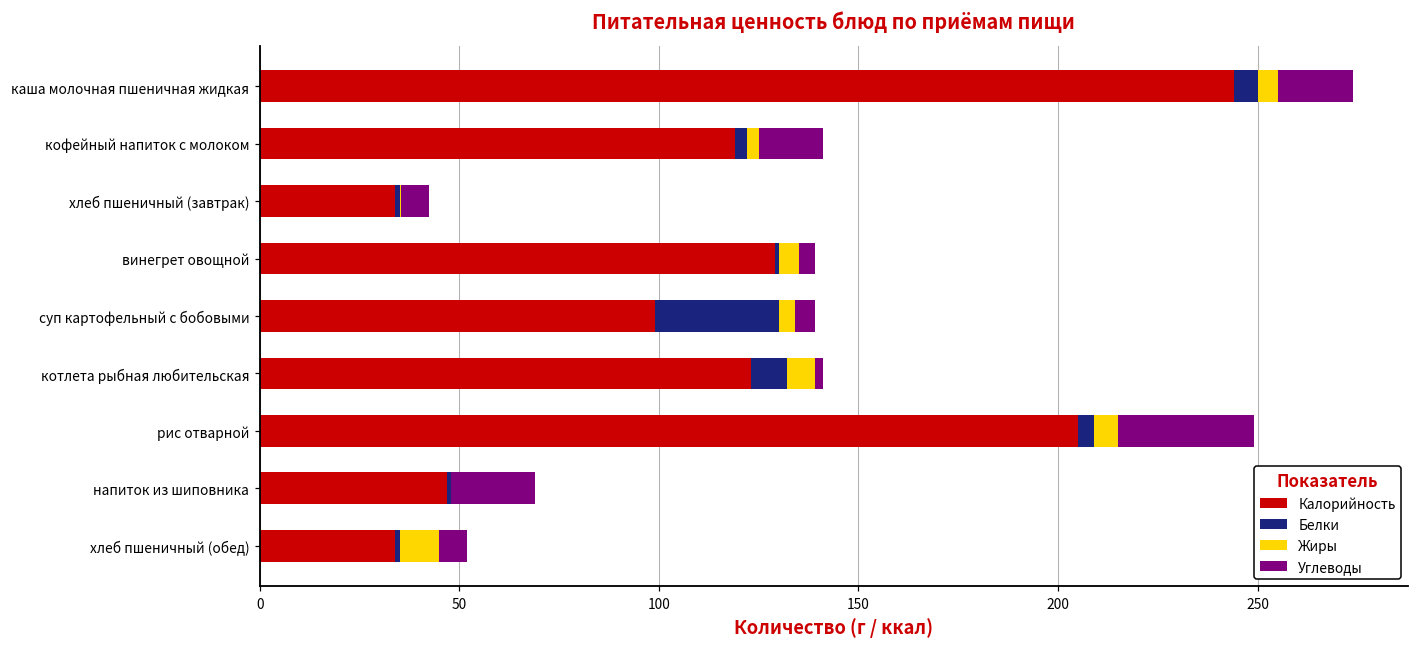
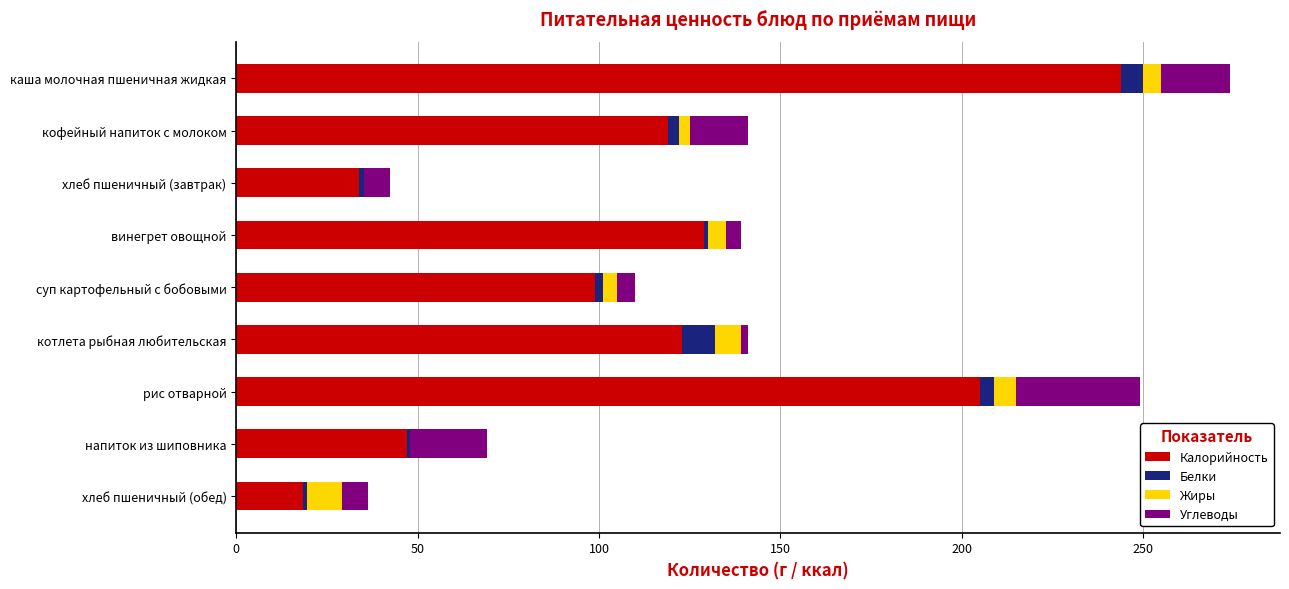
Белки, суп картофельный с бобовыми: 31 -> 2
Калорийность, хлеб пшеничный (обед): 34 -> 18
